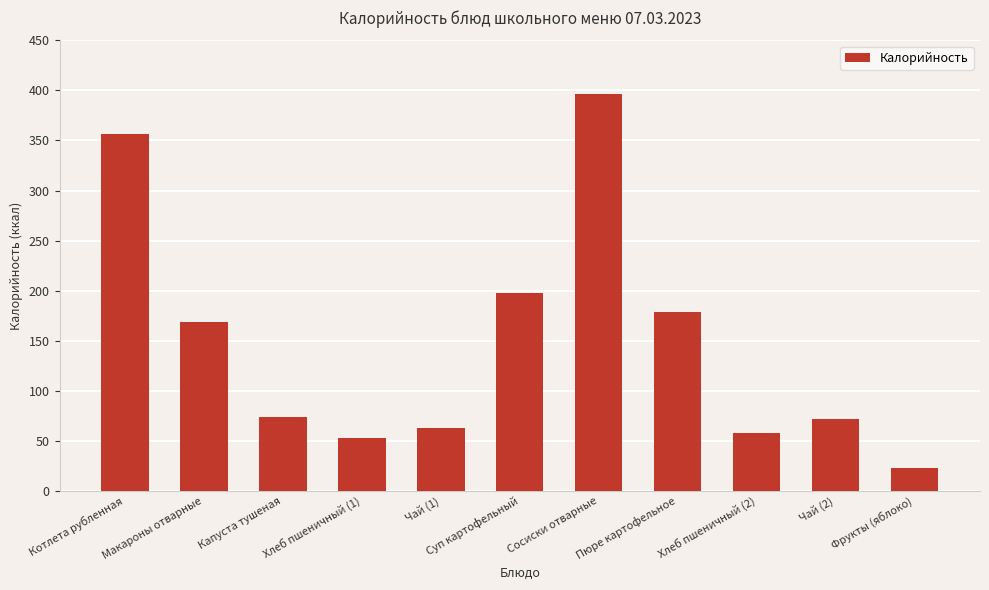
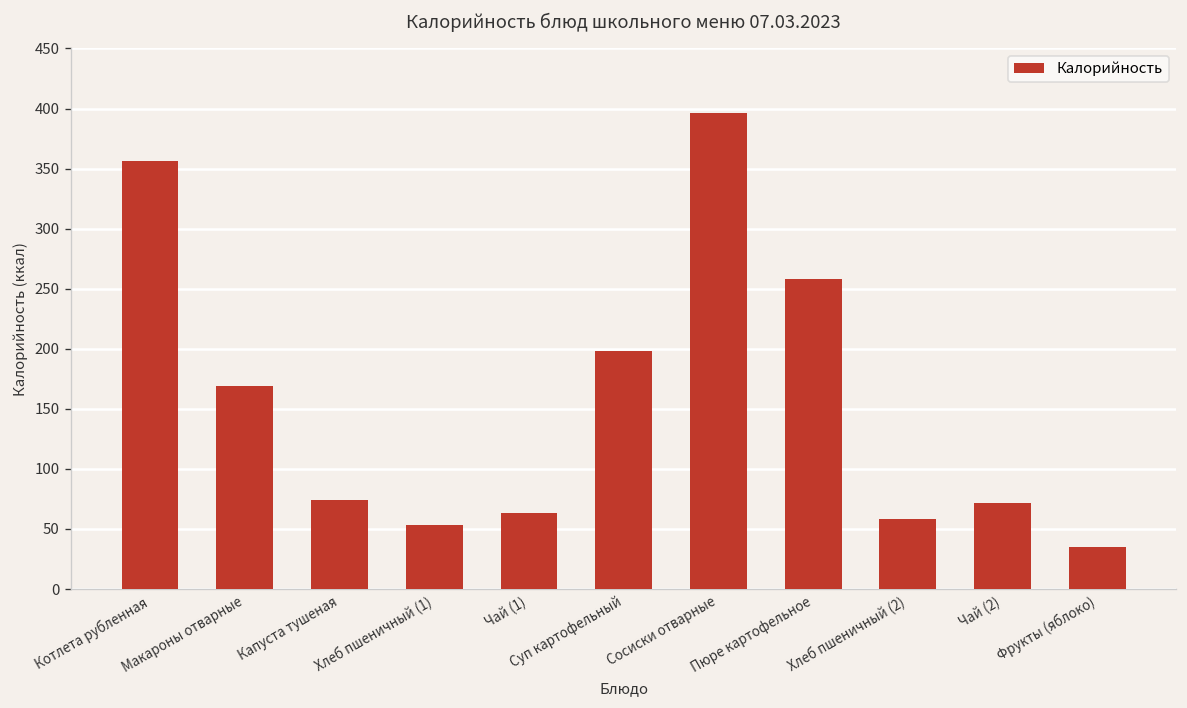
Пюре картофельное: 179 -> 258
Фрукты (яблоко): 23 -> 35
